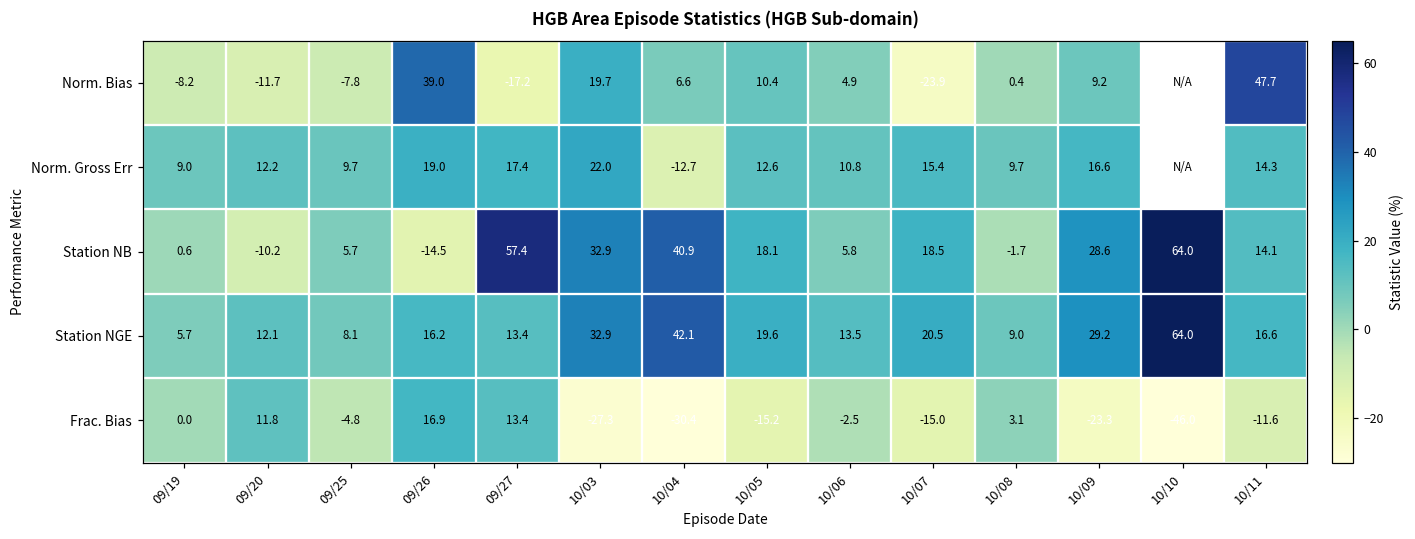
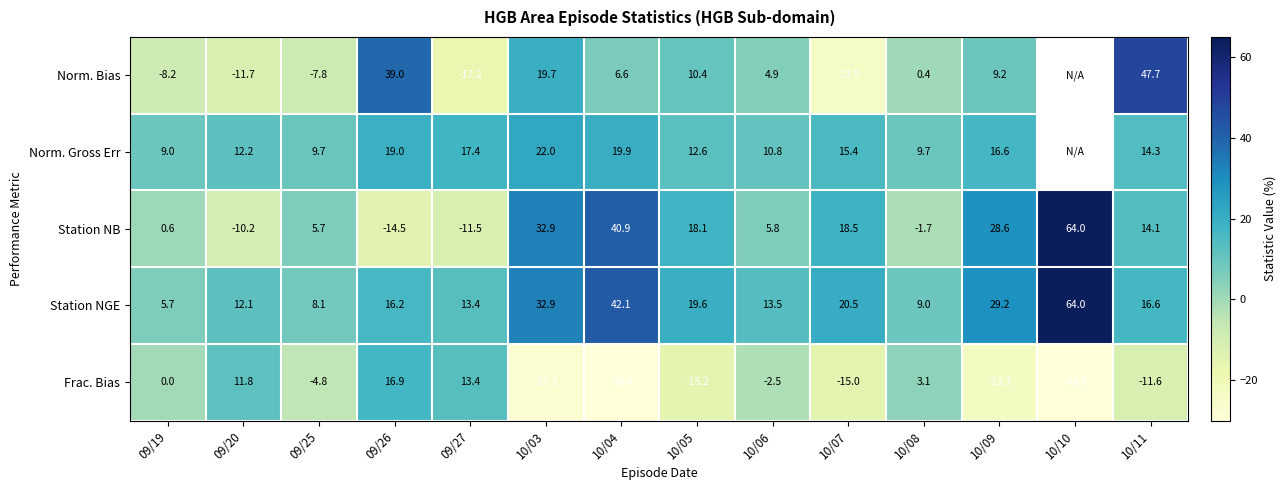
Norm. Gross Err, 10/04: -12.7 -> 19.9
Station NB, 09/27: 57.4 -> -11.5
